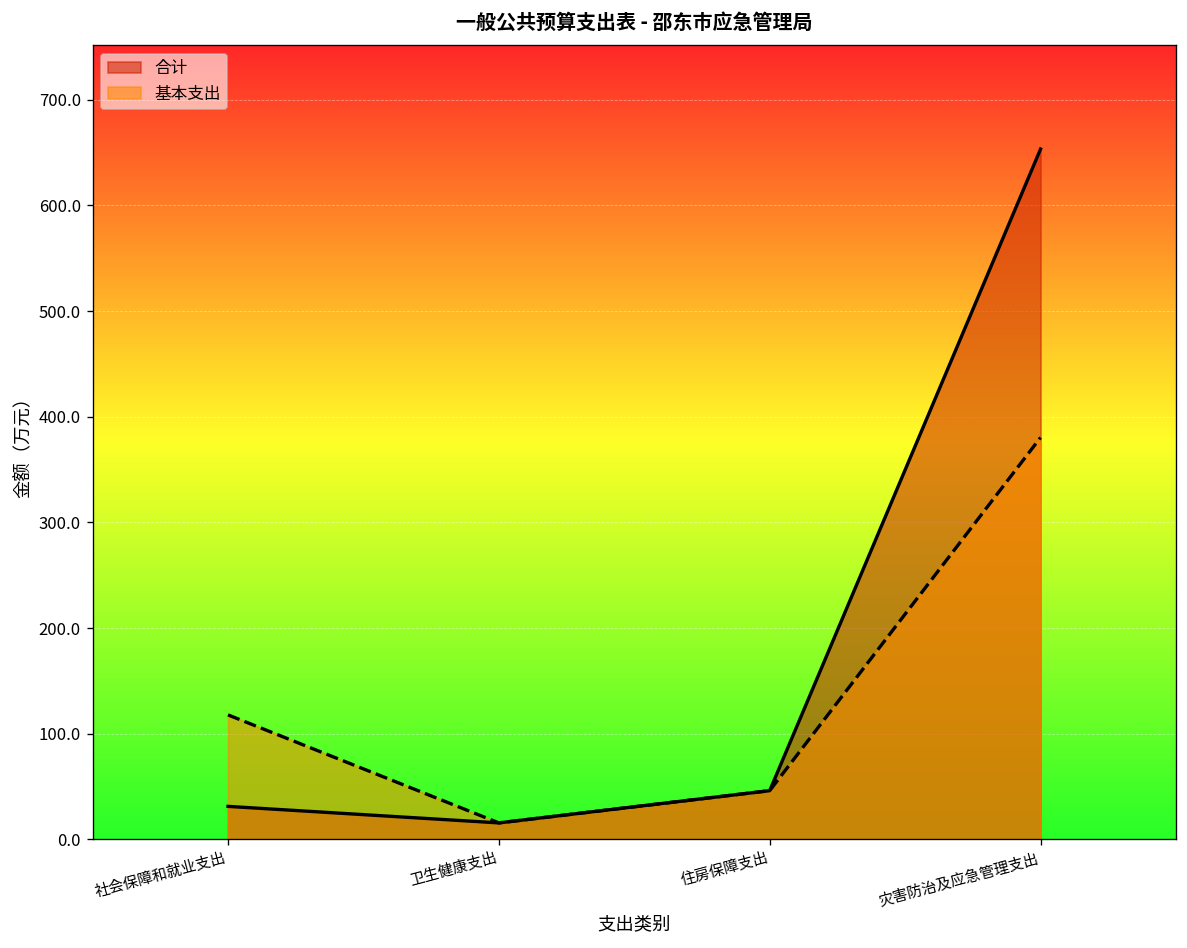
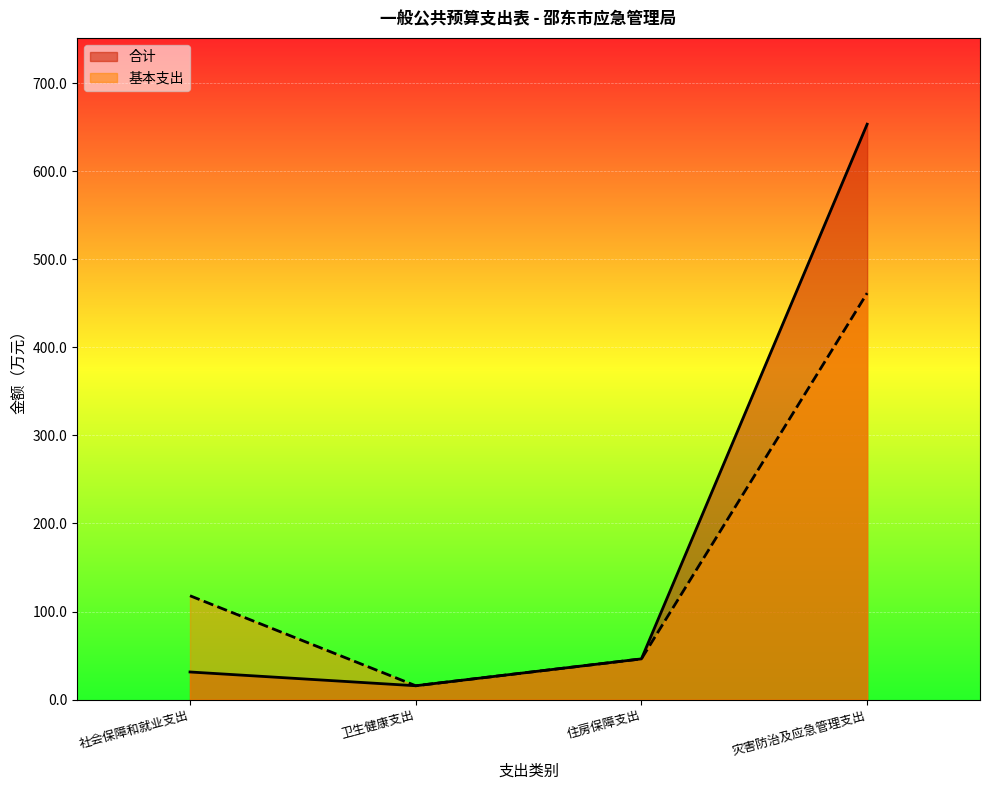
基本支出, 灾害防治及应急管理支出: 380 -> 460
